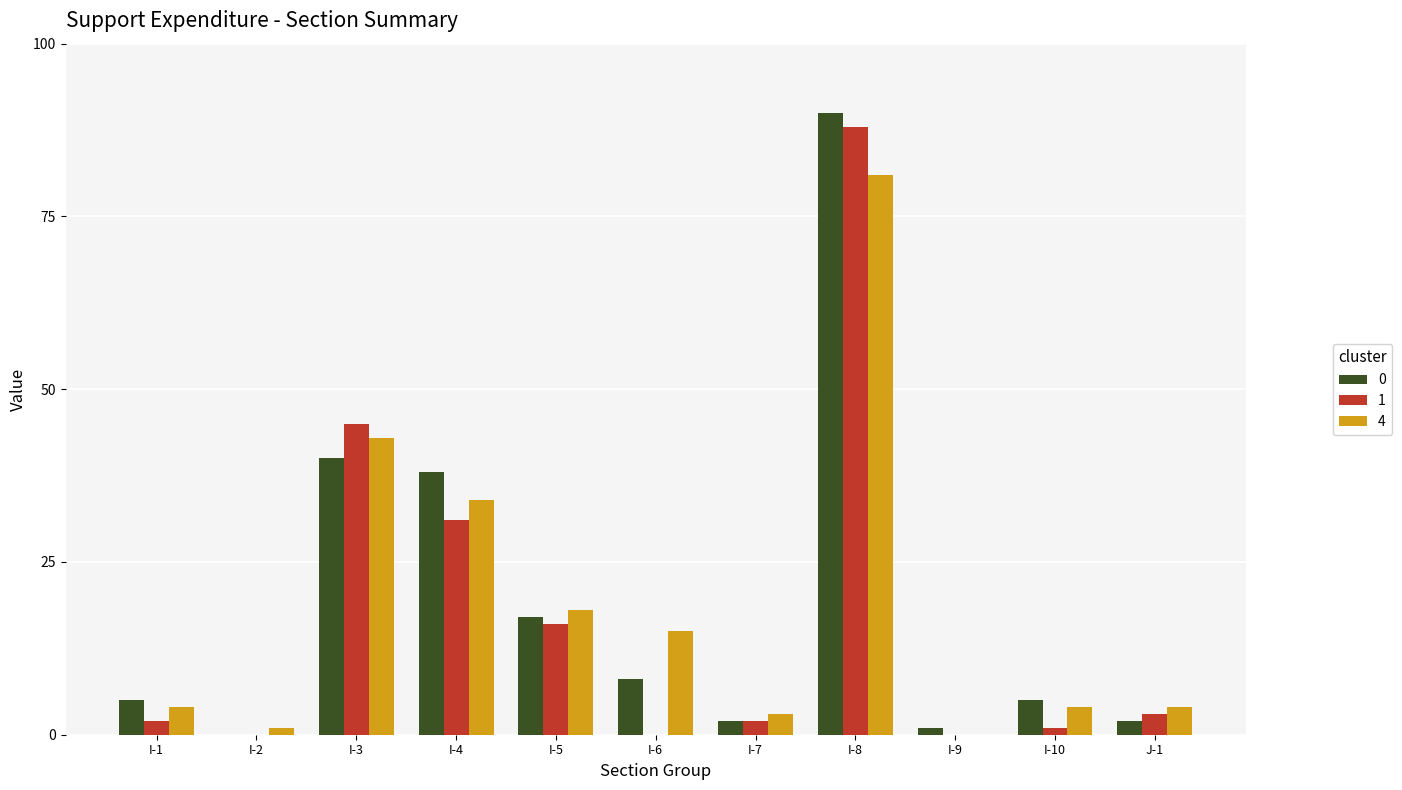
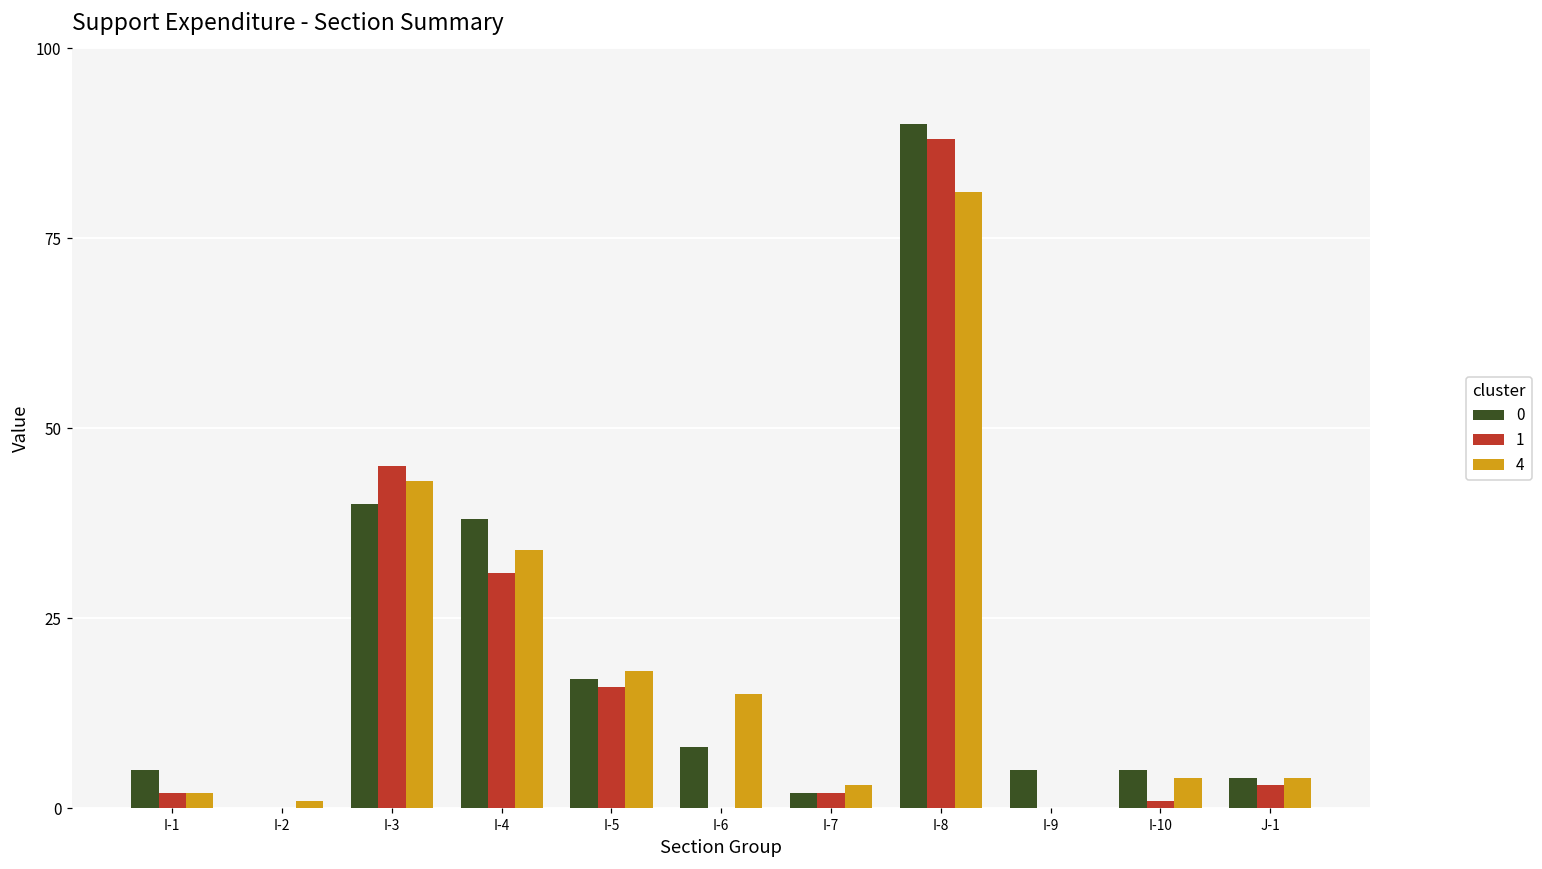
4, I-1: 4 -> 2
0, I-9: 1 -> 5
0, J-1: 2 -> 4
